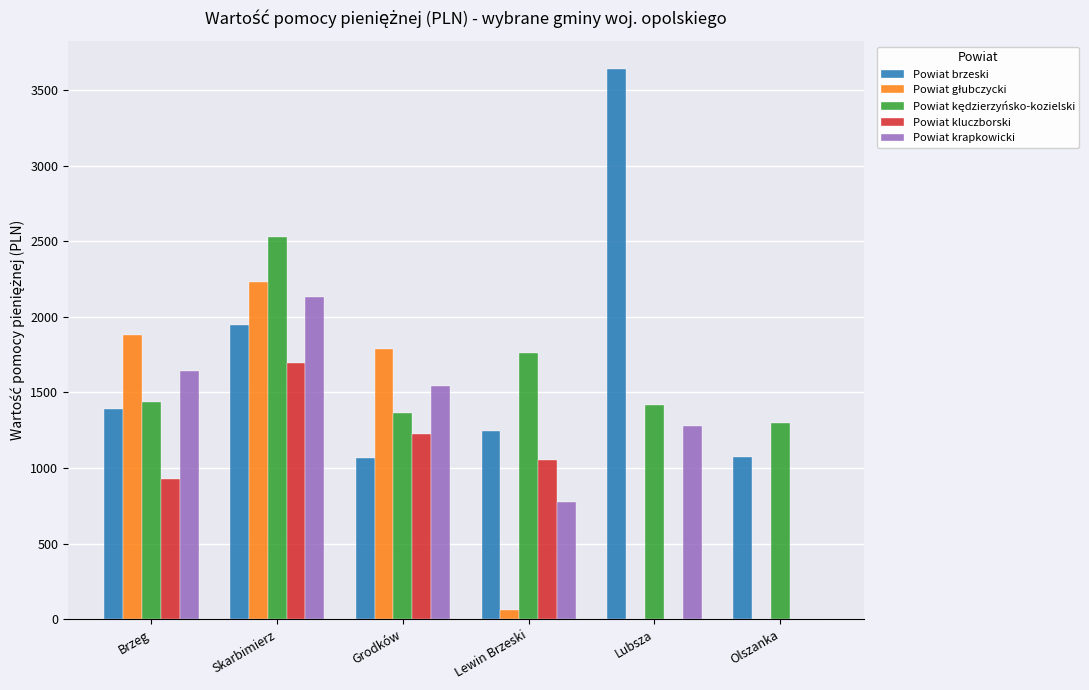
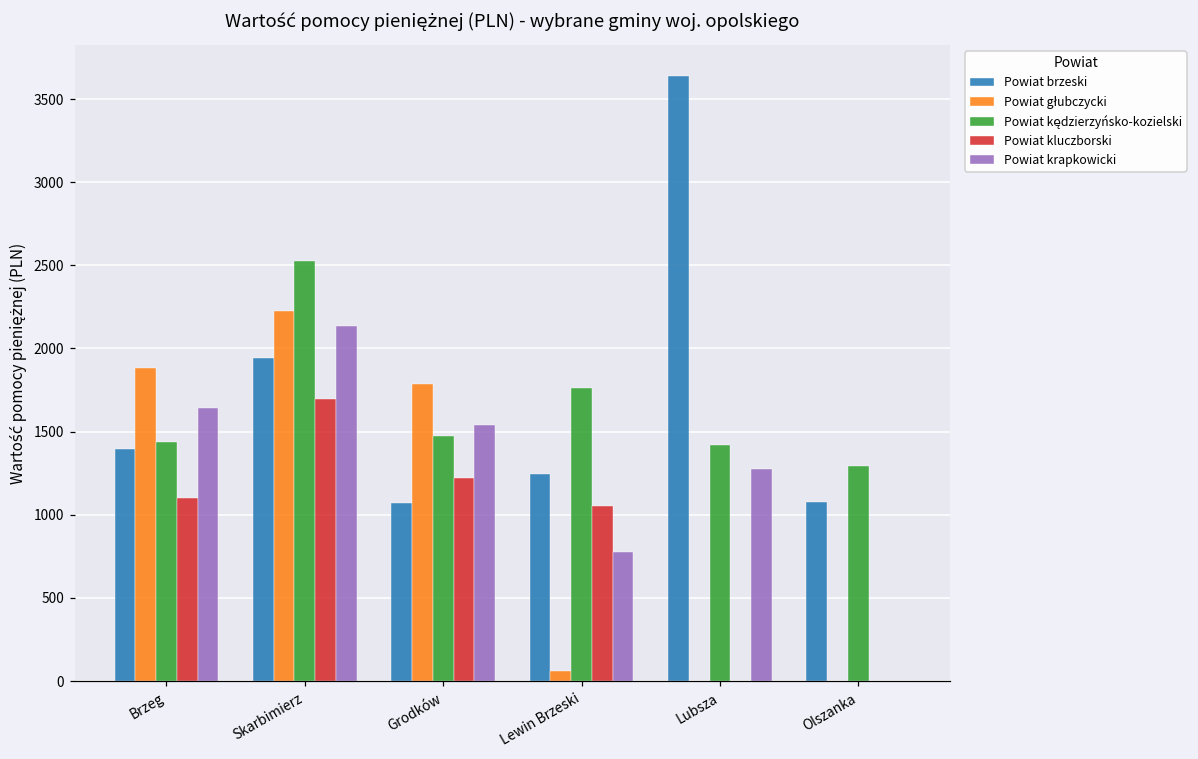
Powiat kluczborski, Brzeg: 930 -> 1100
Powiat kędzierzyńsko-kozielski, Grodków: 1370 -> 1470
